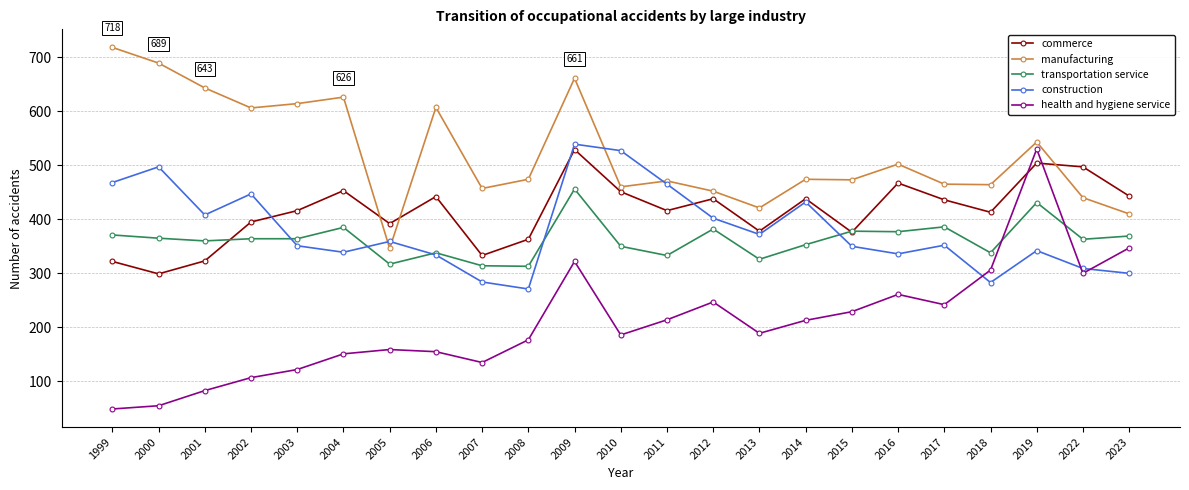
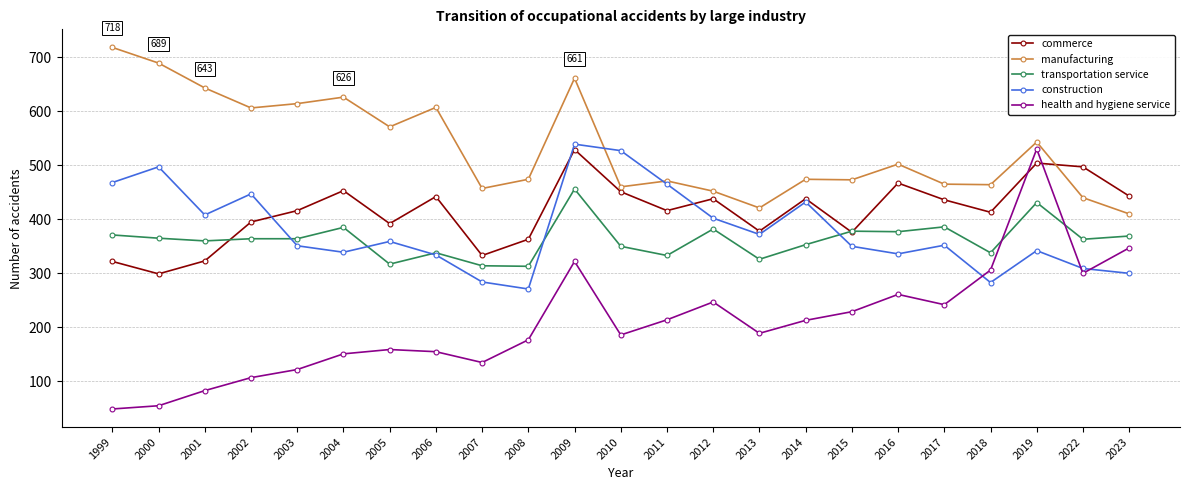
manufacturing, 2005: 350 -> 570
